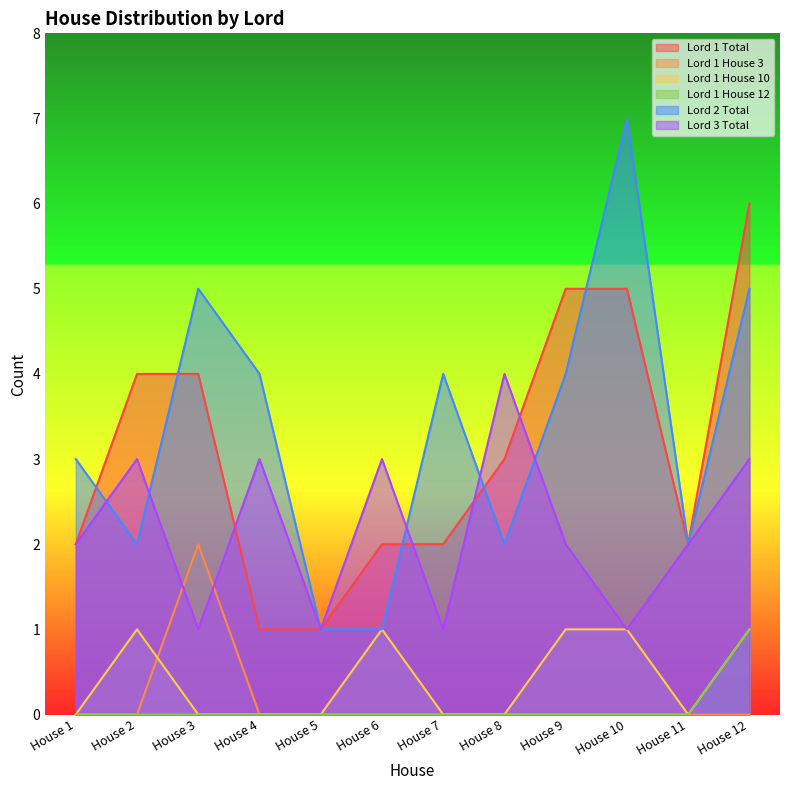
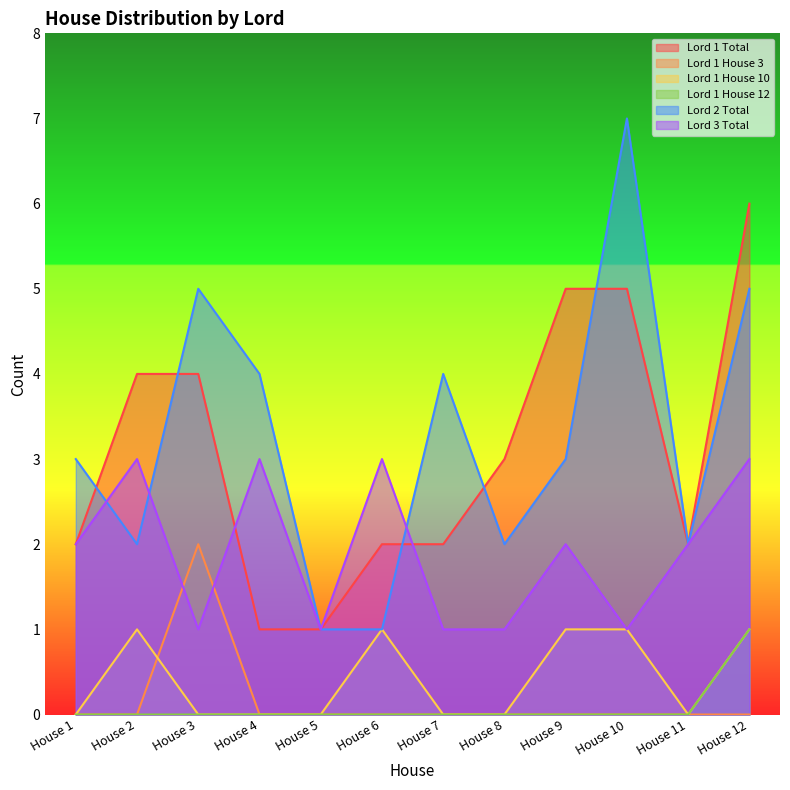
Lord 3 Total, House 8: 4 -> 1
Lord 2 Total, House 9: 4 -> 3
